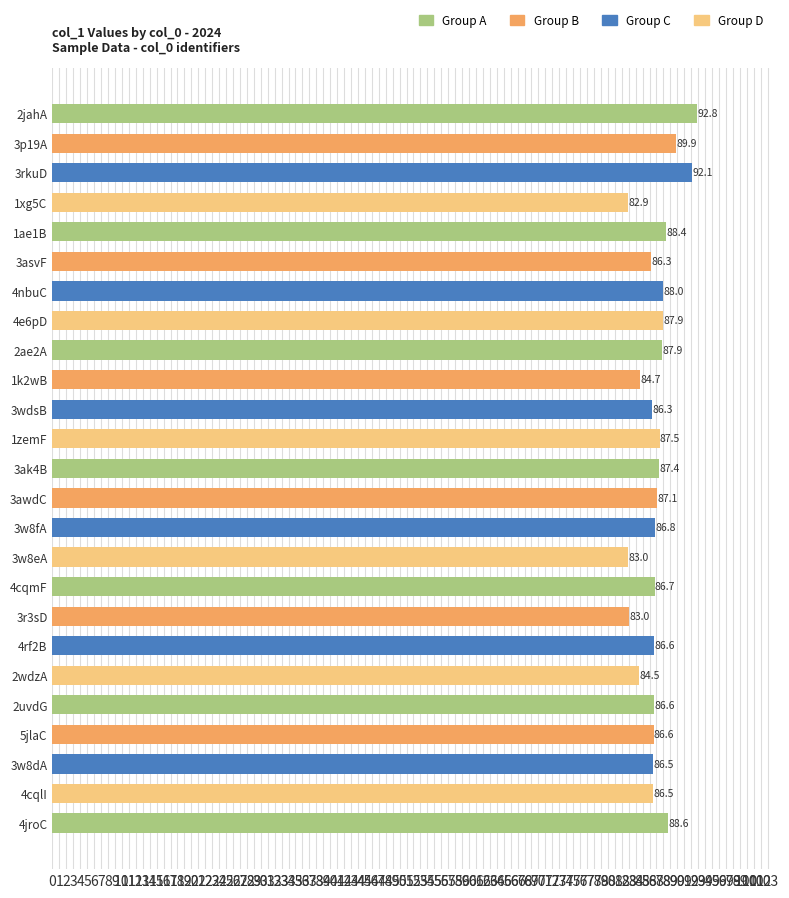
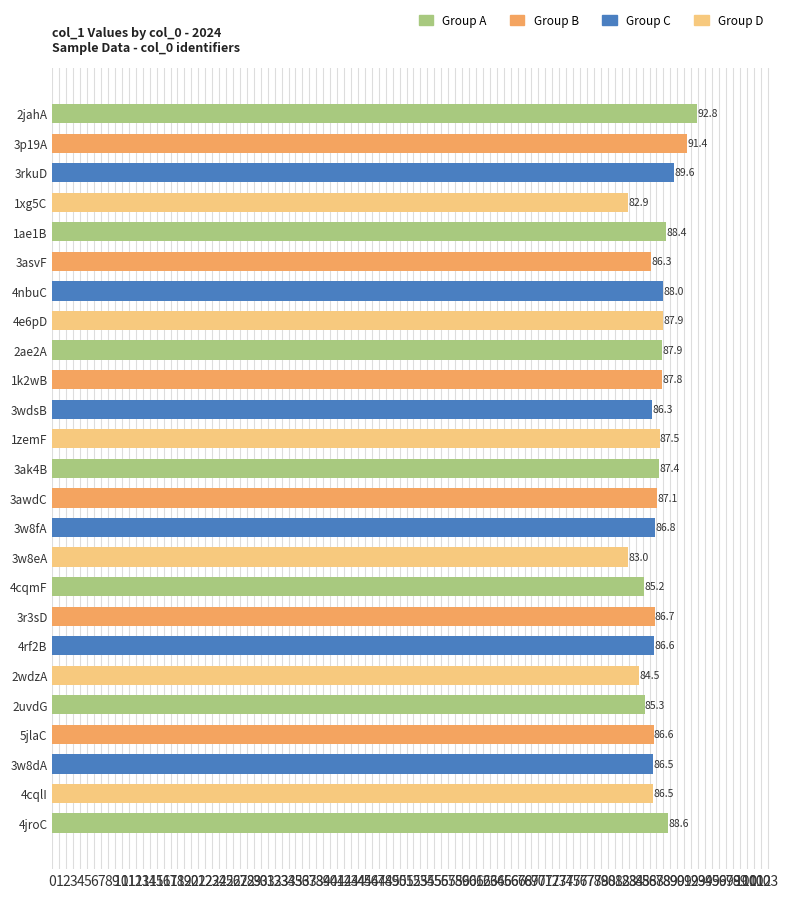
3p19A: 89.9 -> 91.4
3rkuD: 92.1 -> 89.6
1k2wB: 84.7 -> 87.8
4cqmF: 86.7 -> 85.2
3r3sD: 83.0 -> 86.7
2uvdG: 86.6 -> 85.3
